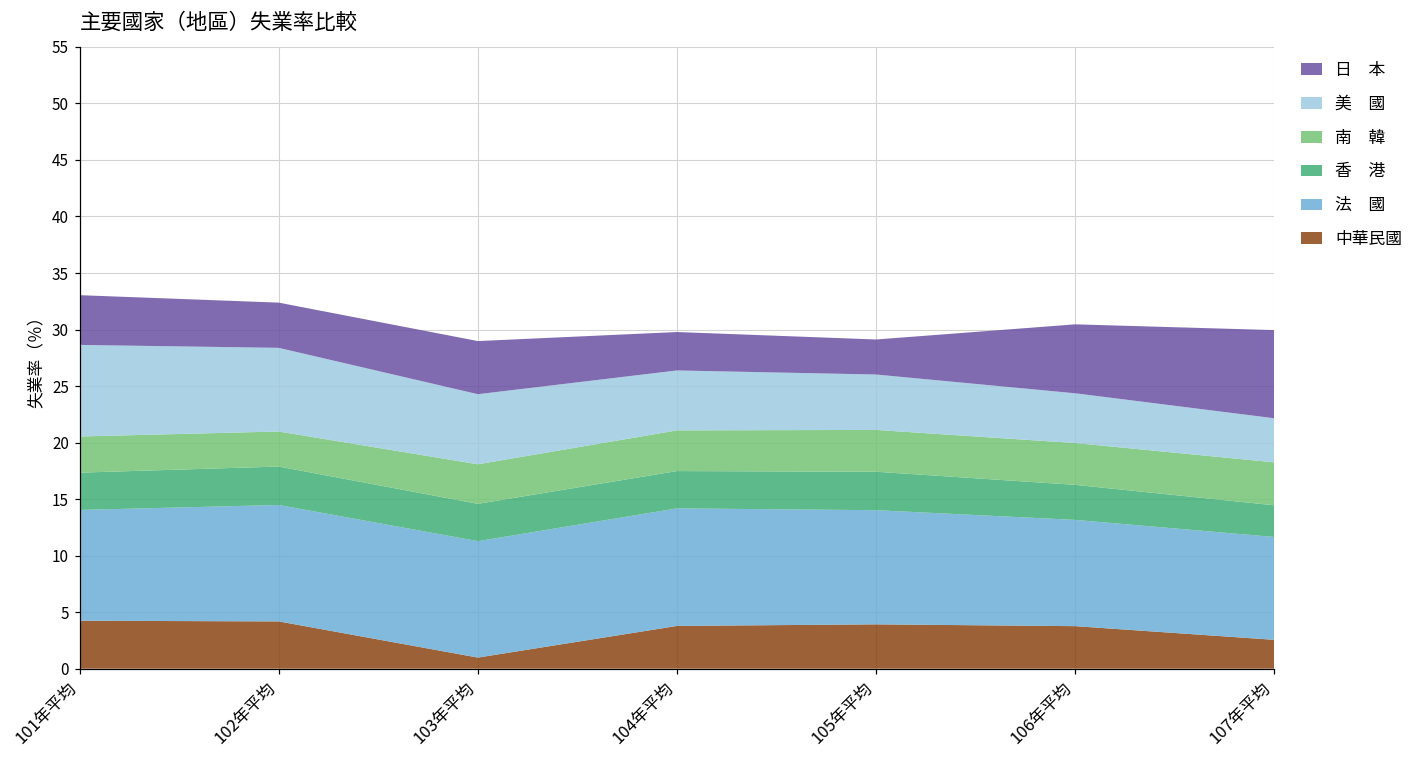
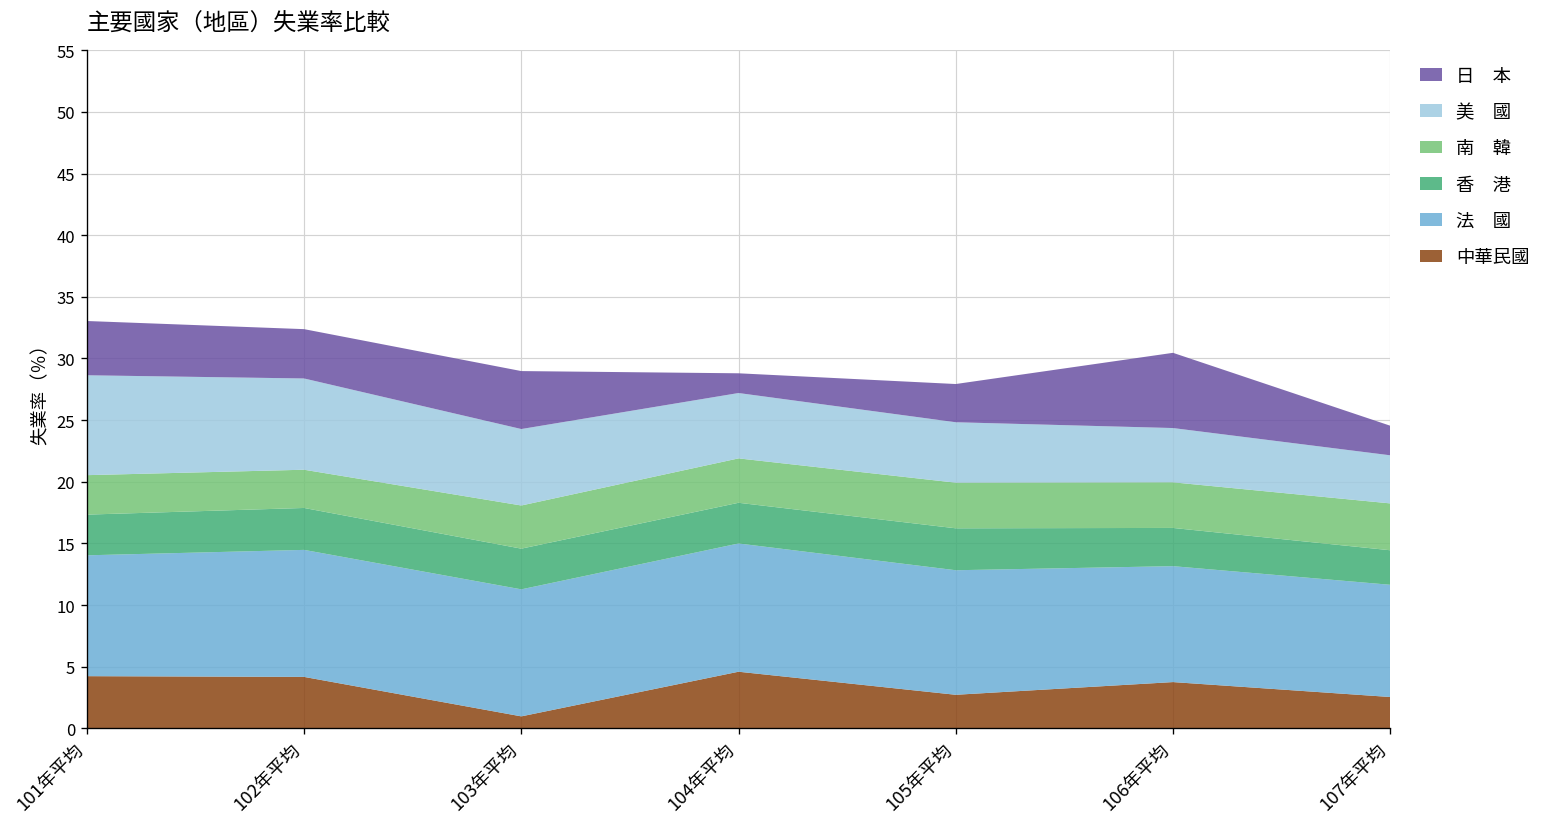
中華民國, 104年平均: 3.8 -> 4.6
日 本, 104年平均: 3.4 -> 1.6
中華民國, 105年平均: 3.9 -> 2.7
日 本, 107年平均: 7.8 -> 2.4
